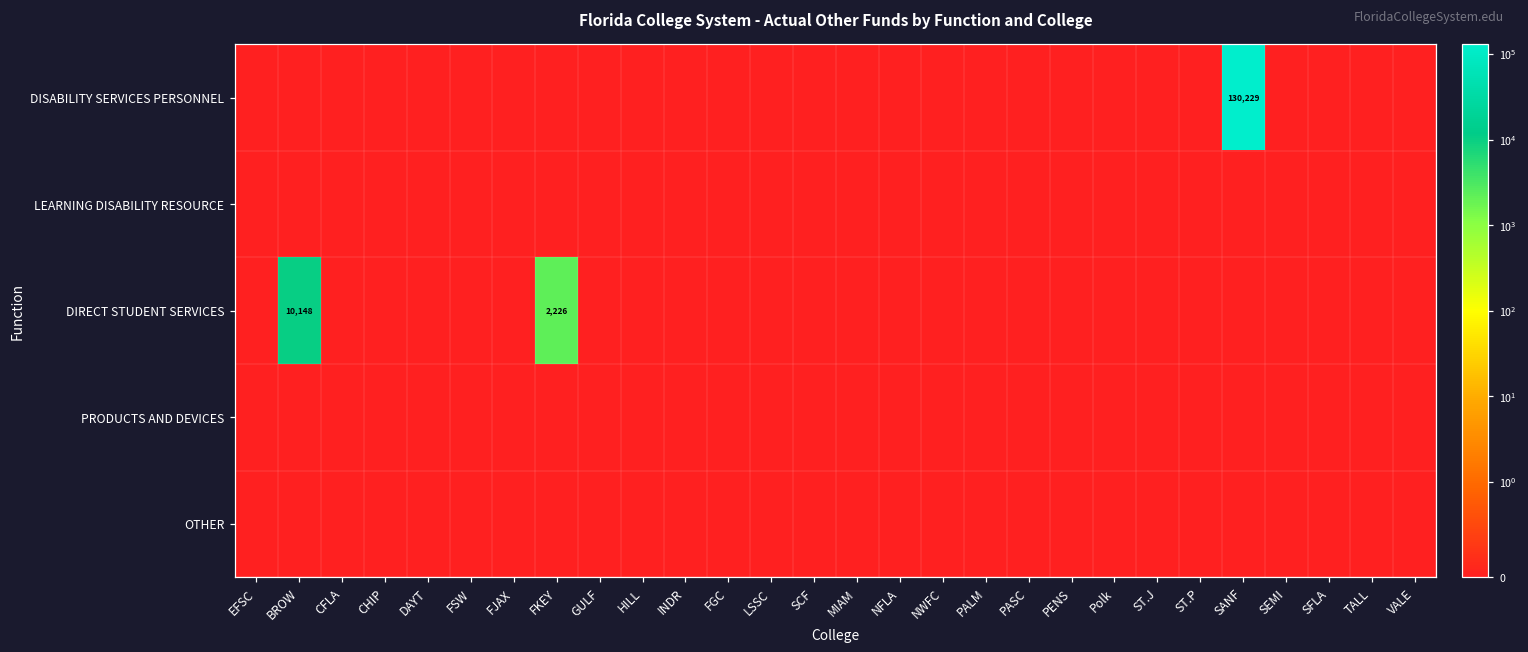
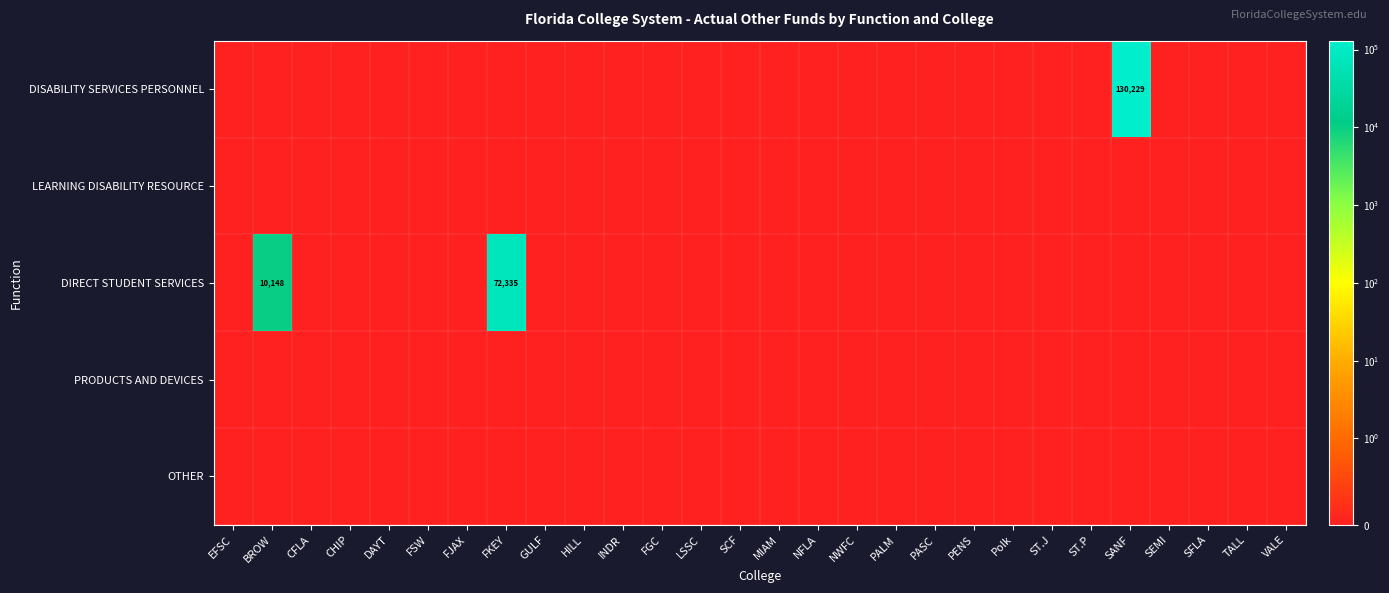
DIRECT STUDENT SERVICES, FKEY: 2,226 -> 72,335
